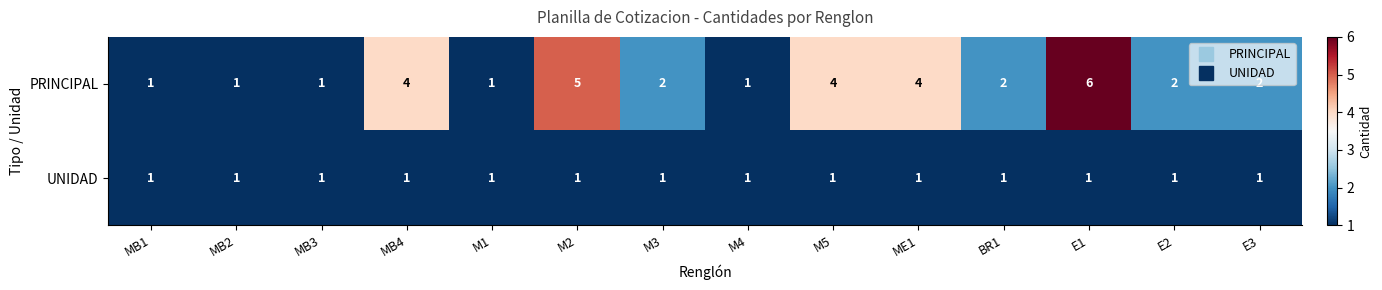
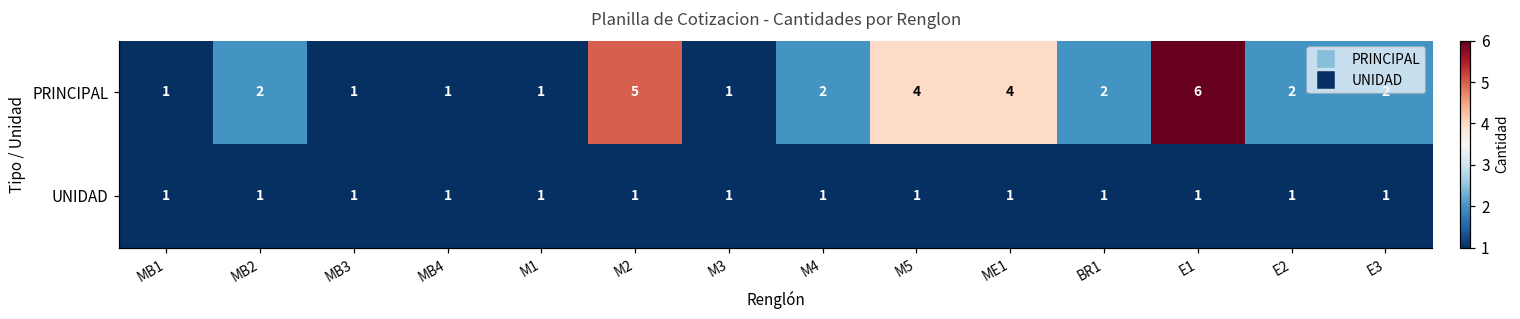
PRINCIPAL, MB2: 1 -> 2
PRINCIPAL, MB4: 4 -> 1
PRINCIPAL, M3: 2 -> 1
PRINCIPAL, M4: 1 -> 2
